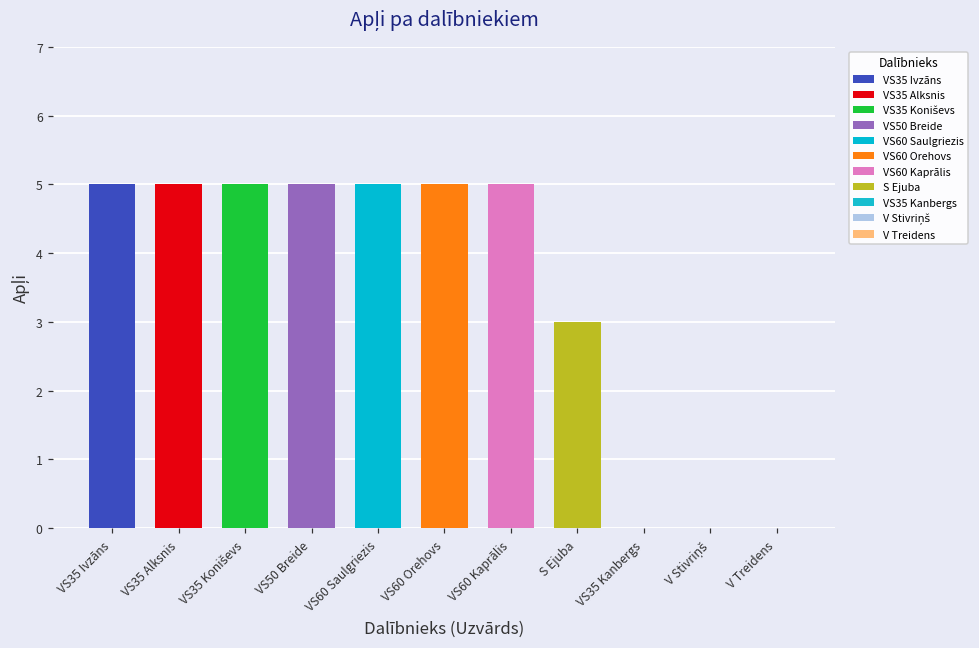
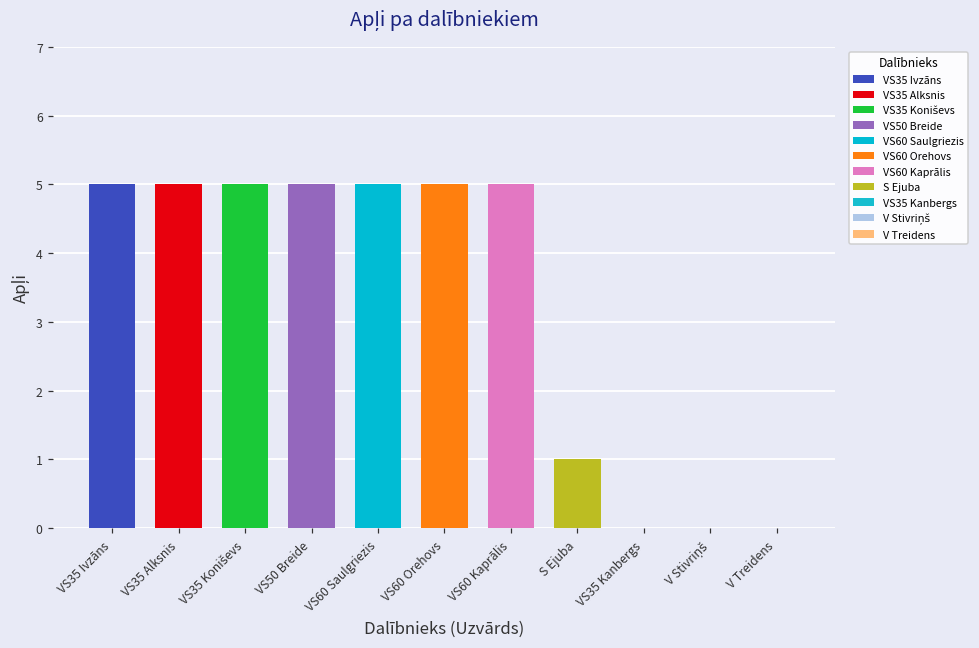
S Ejuba: 3 -> 1
